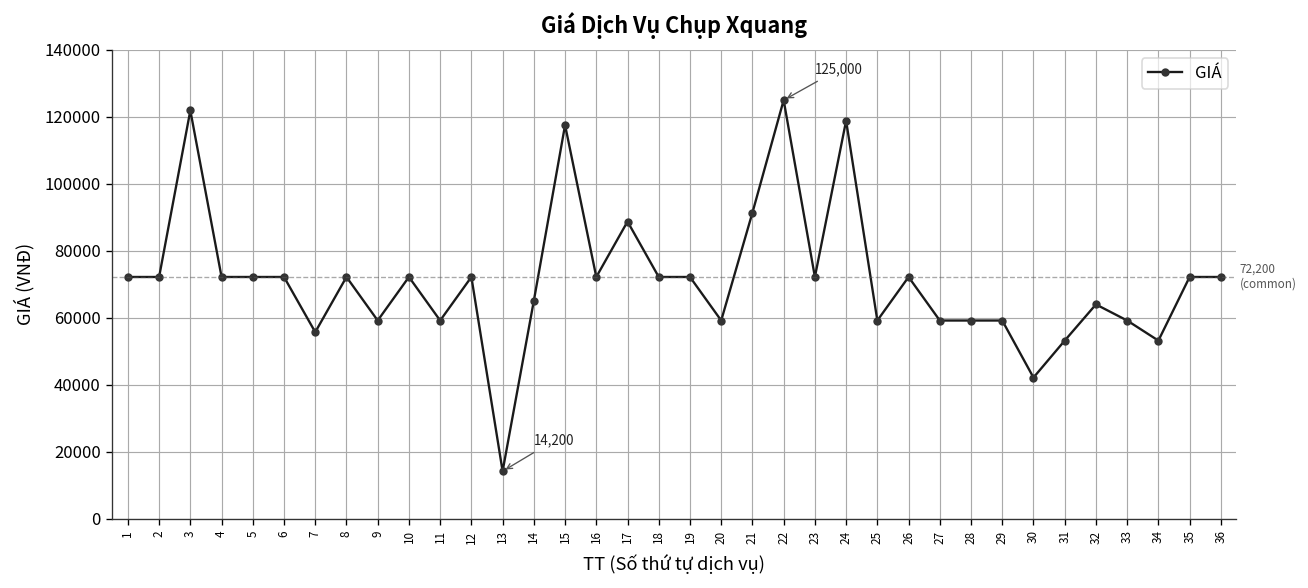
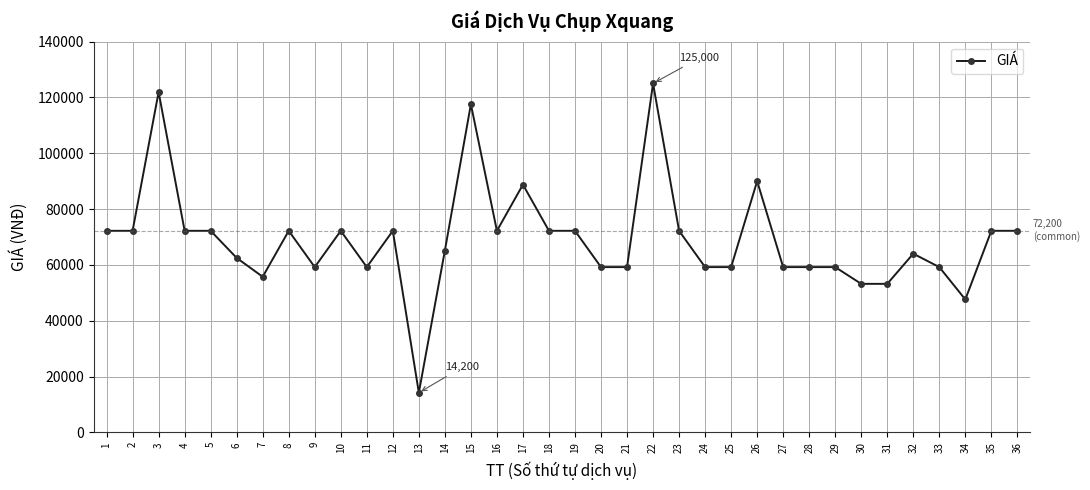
6: 72000 -> 62000
21: 91000 -> 59000
24: 119000 -> 59000
26: 72000 -> 90000
30: 42000 -> 53000
34: 53000 -> 48000
